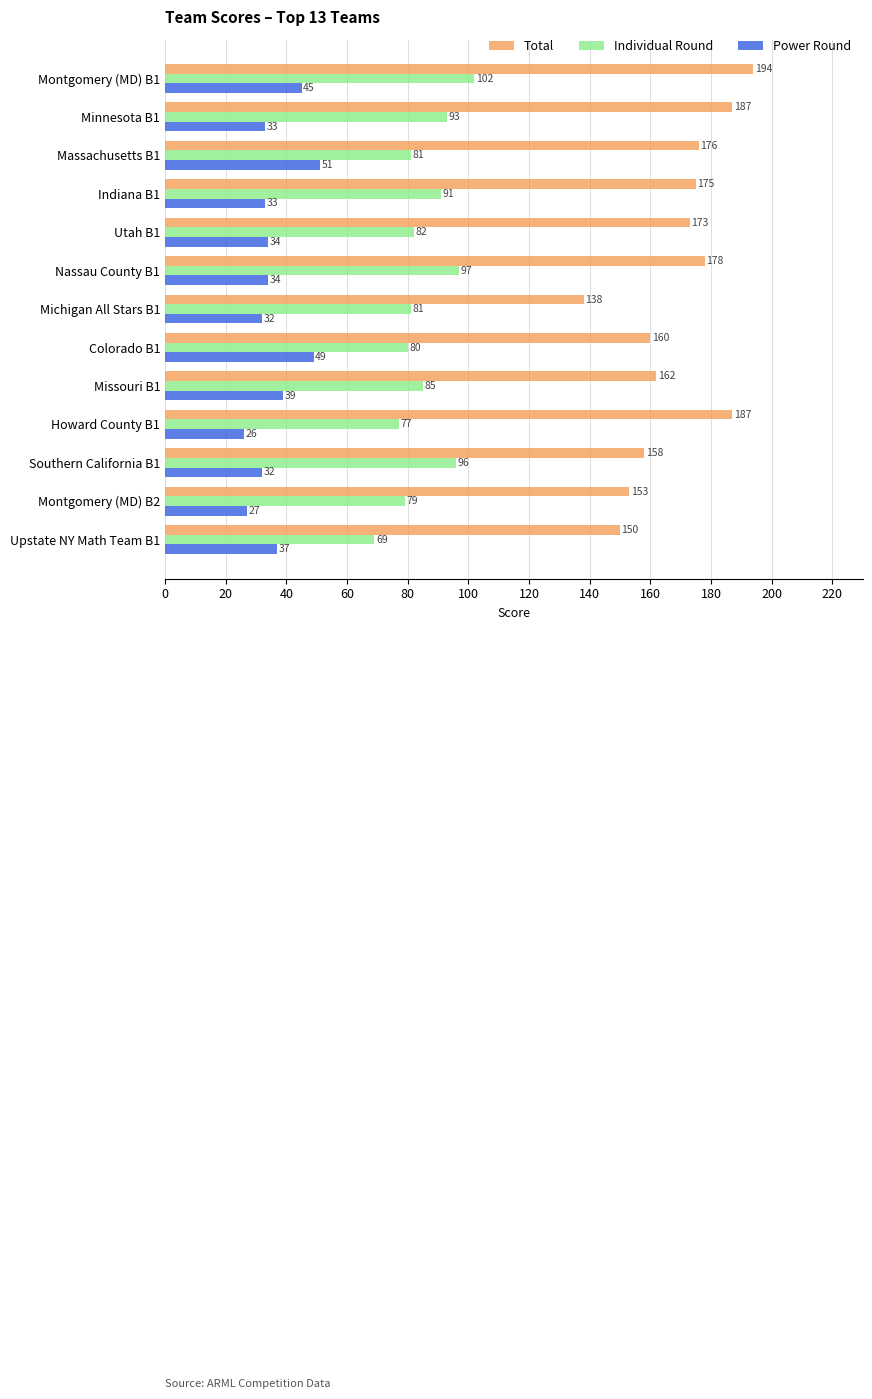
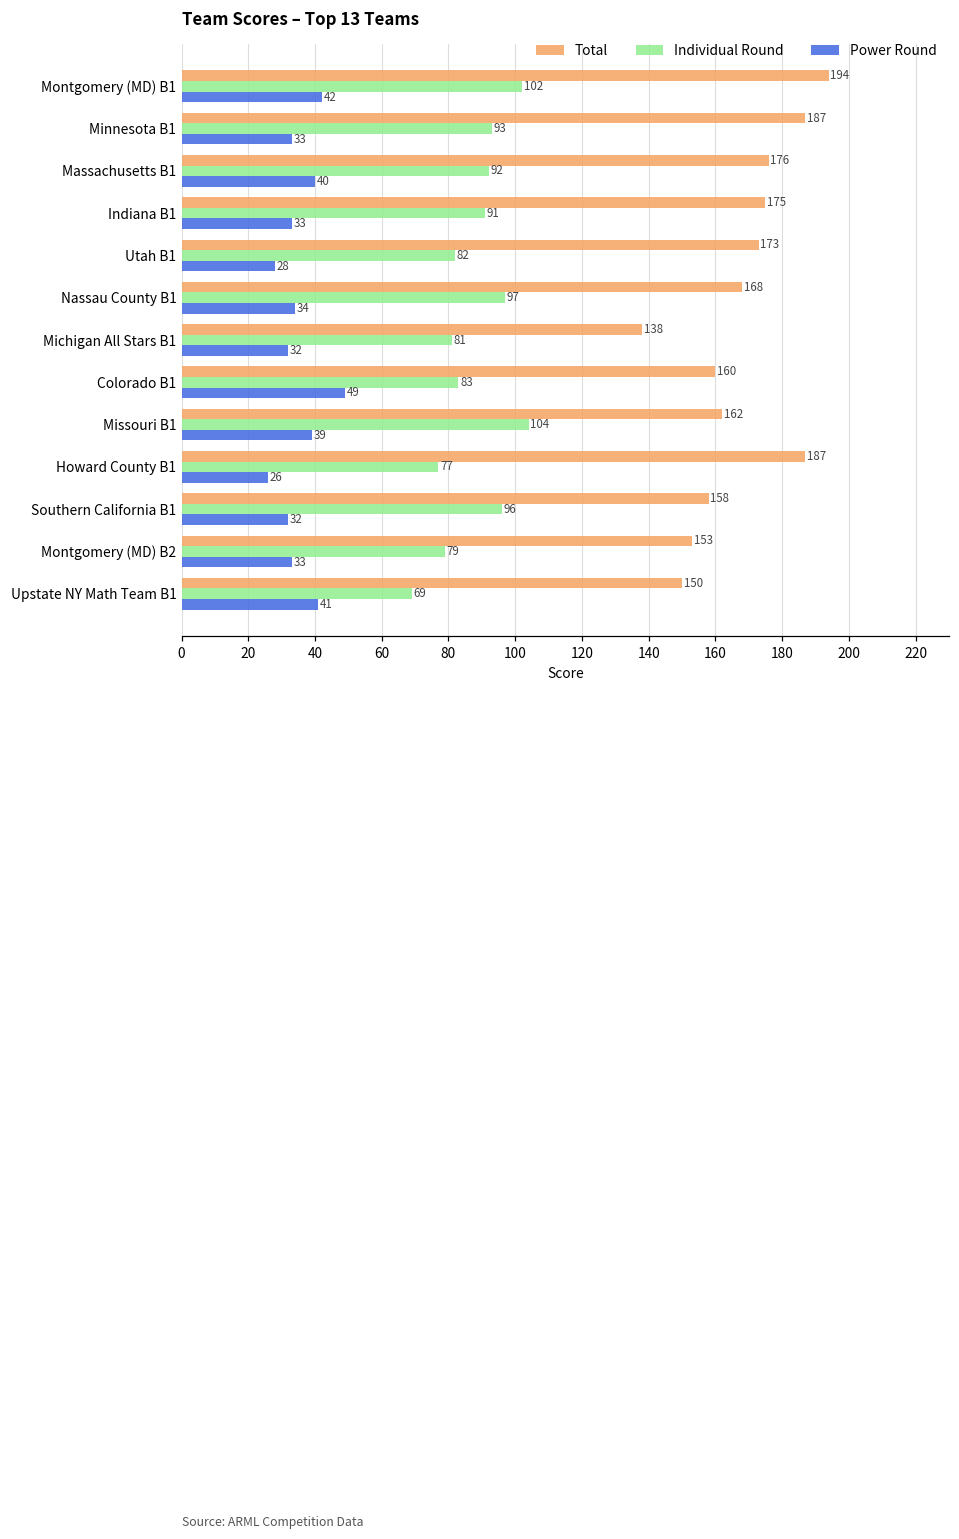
Power Round, Montgomery (MD) B1: 45 -> 42
Individual Round, Massachusetts B1: 81 -> 92
Power Round, Massachusetts B1: 51 -> 40
Power Round, Utah B1: 34 -> 28
Total, Nassau County B1: 178 -> 168
Individual Round, Colorado B1: 80 -> 83
Individual Round, Missouri B1: 85 -> 104
Power Round, Montgomery (MD) B2: 27 -> 33
Power Round, Upstate NY Math Team B1: 37 -> 41
